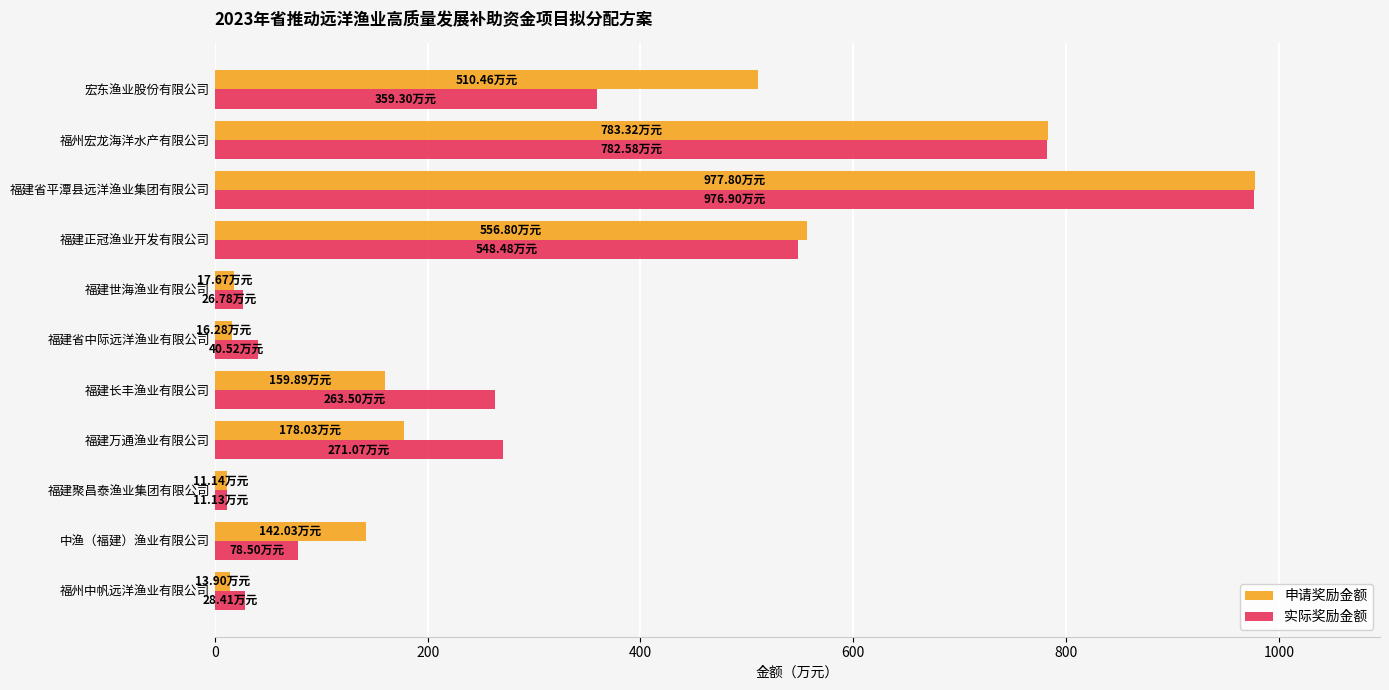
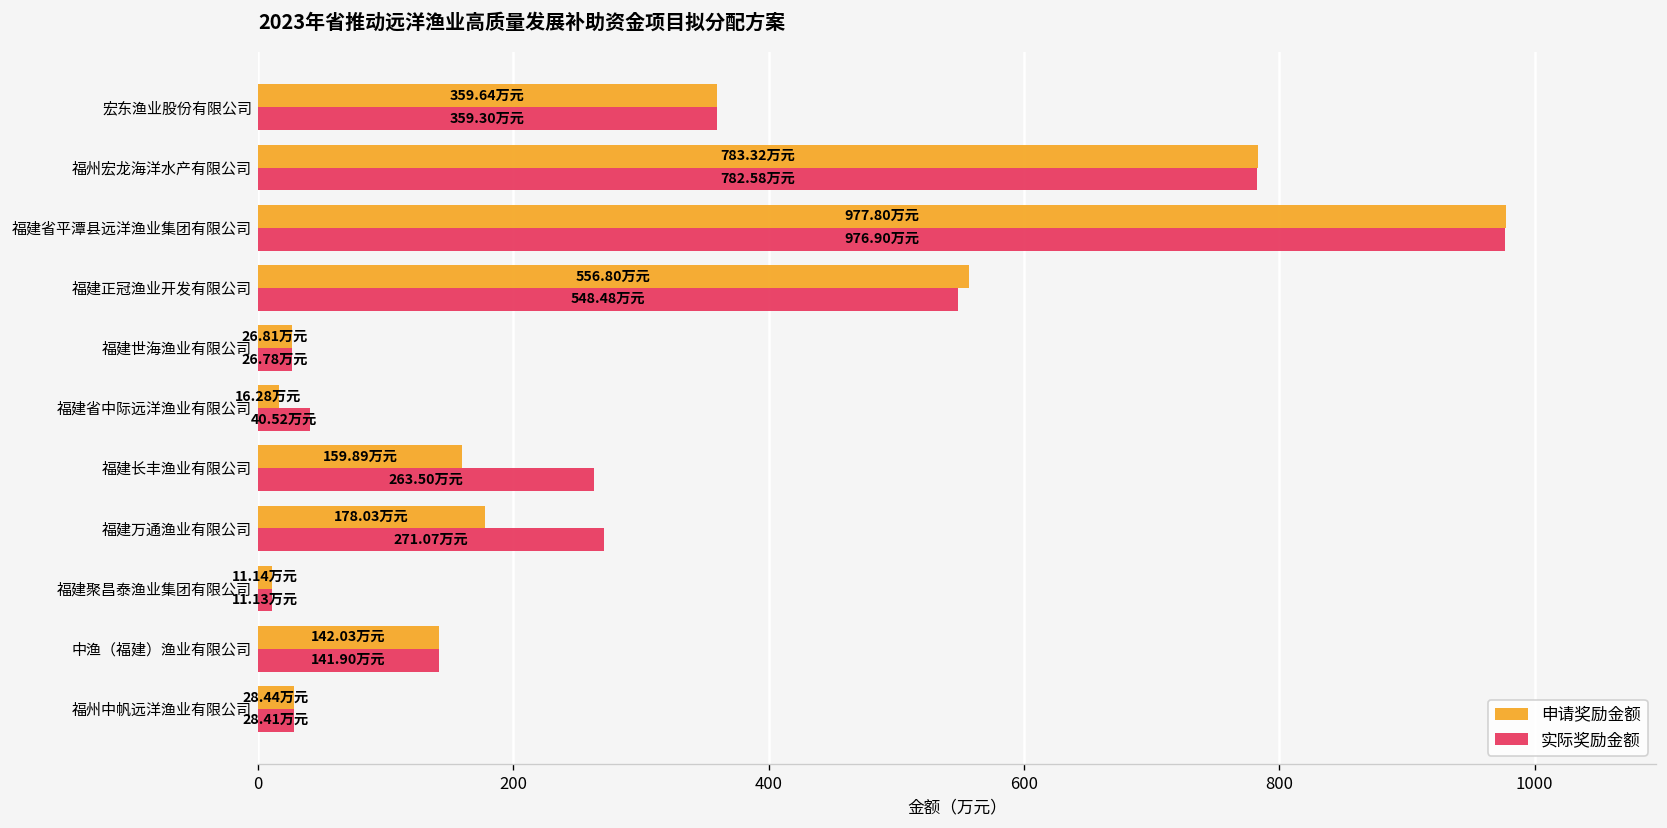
申请奖励金额, 宏东渔业股份有限公司: 510.46 -> 359.64
申请奖励金额, 福建世海渔业有限公司: 17.67 -> 26.81
实际奖励金额, 中渔（福建）渔业有限公司: 78.50 -> 141.90
申请奖励金额, 福州中帆远洋渔业有限公司: 13.90 -> 28.44
